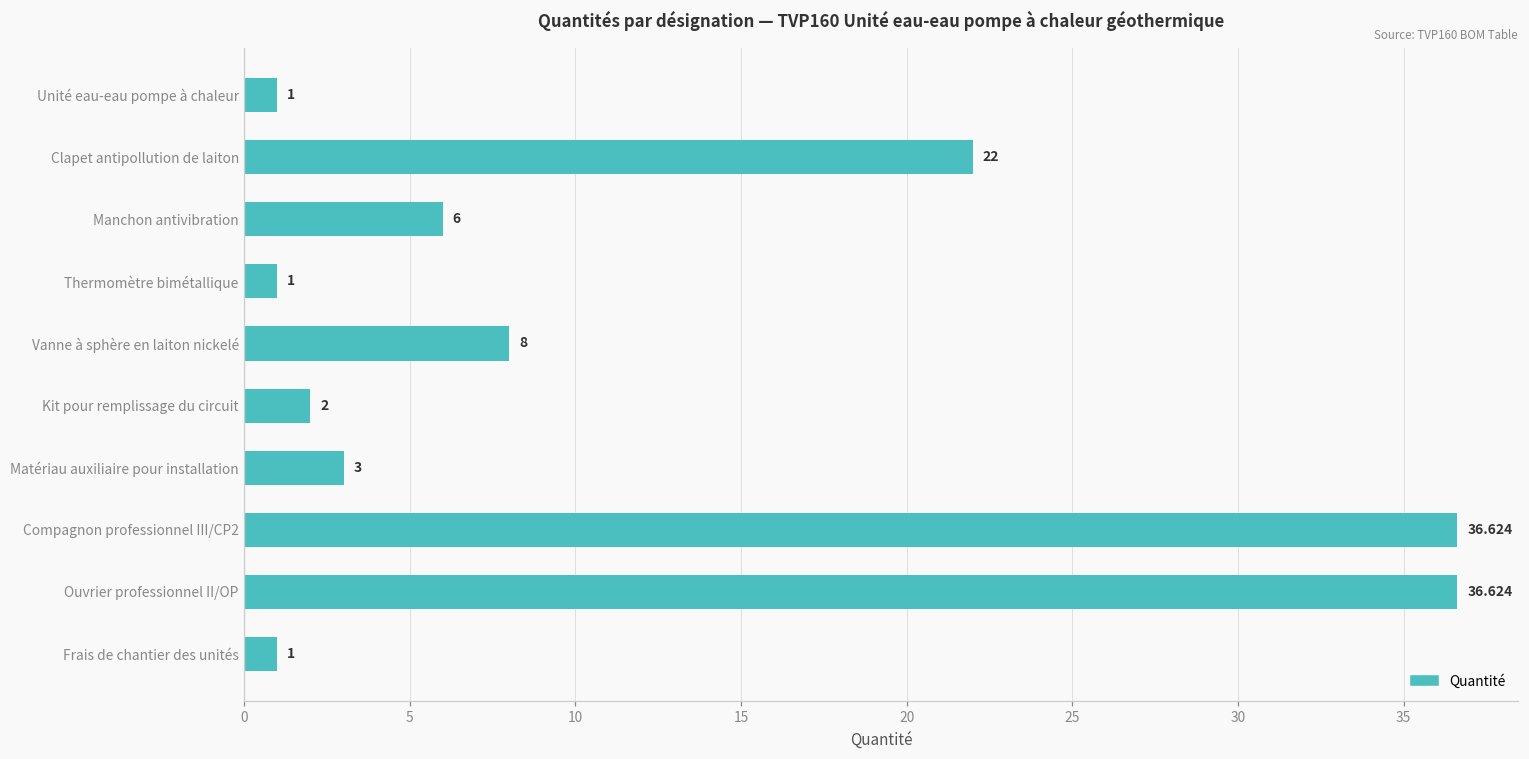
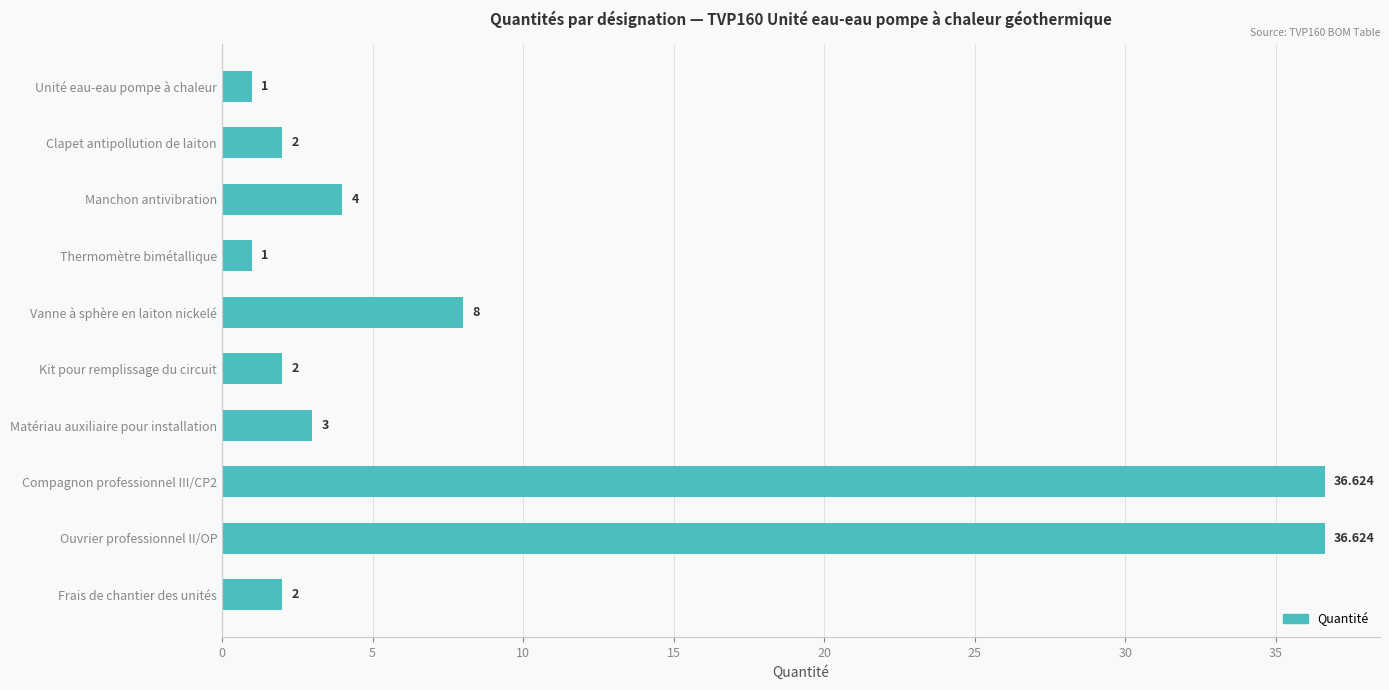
Clapet antipollution de laiton: 22 -> 2
Manchon antivibration: 6 -> 4
Frais de chantier des unités: 1 -> 2
